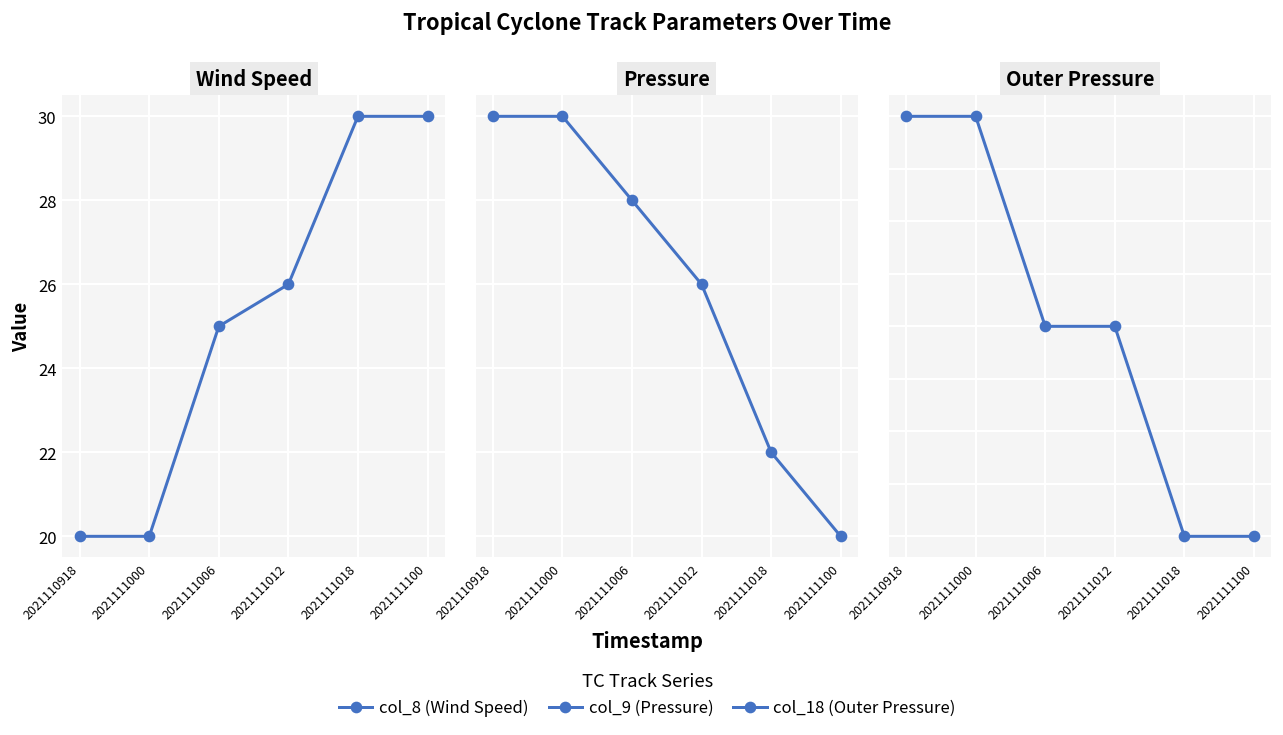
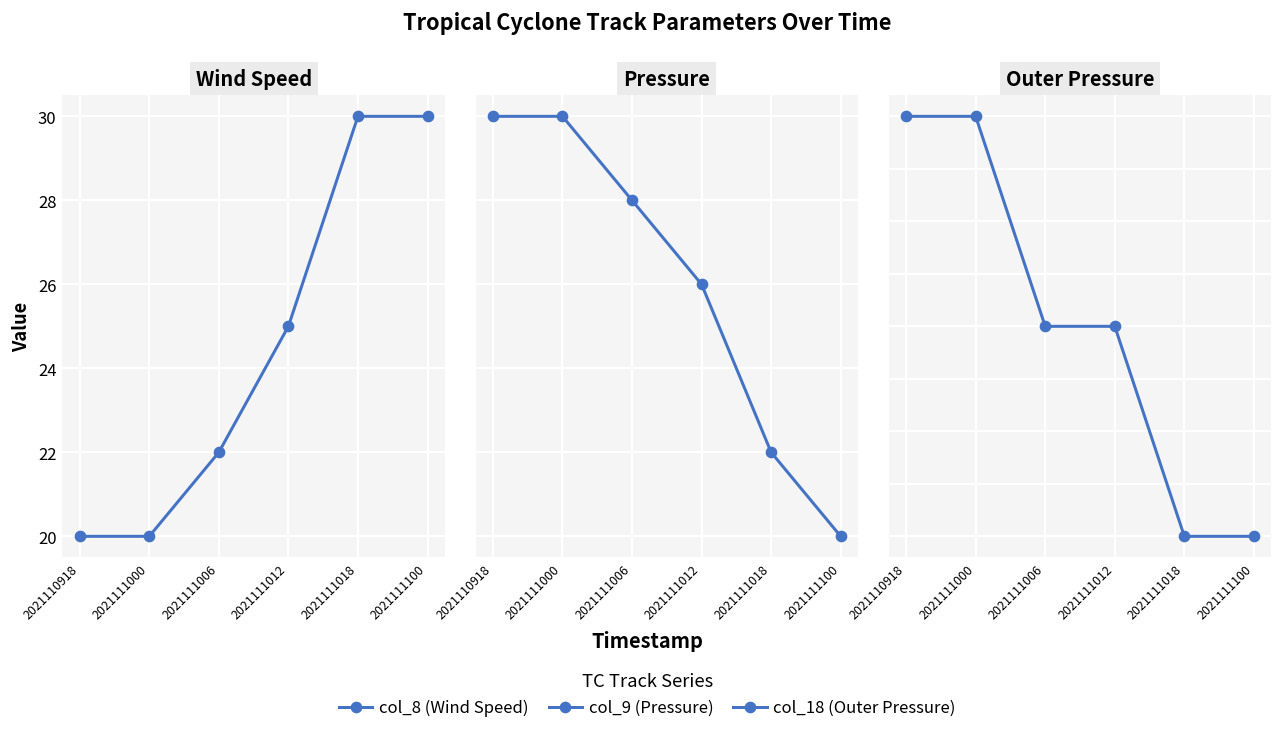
Wind Speed, 2021111006: 25 -> 22
Wind Speed, 2021111012: 26 -> 25
